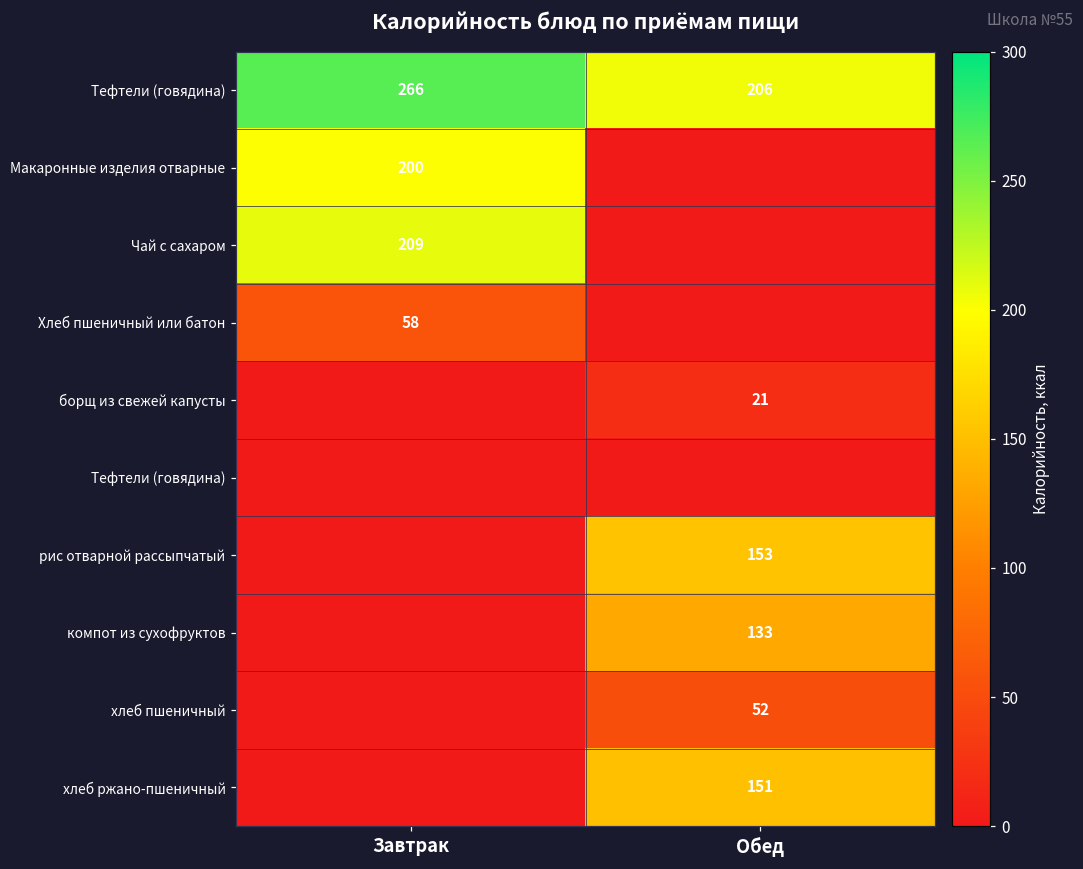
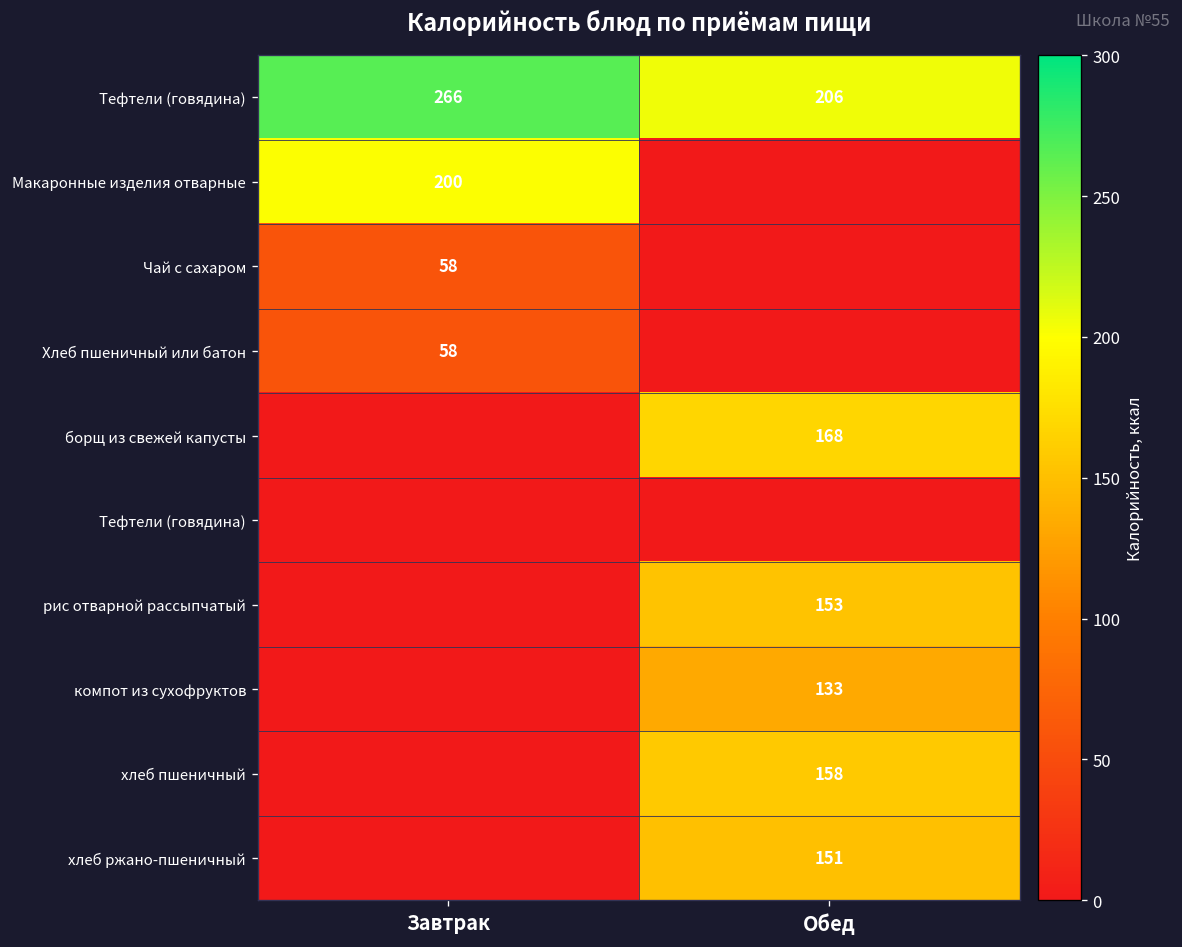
Чай с сахаром, Завтрак: 209 -> 58
борщ из свежей капусты, Обед: 21 -> 168
хлеб пшеничный, Обед: 52 -> 158
